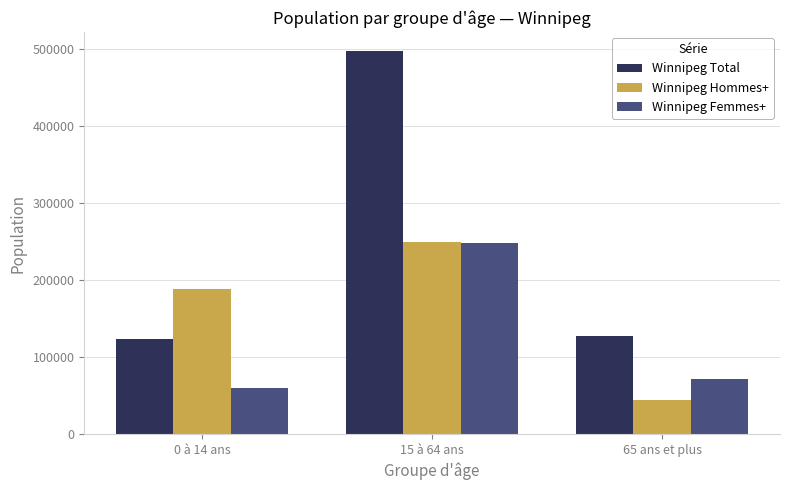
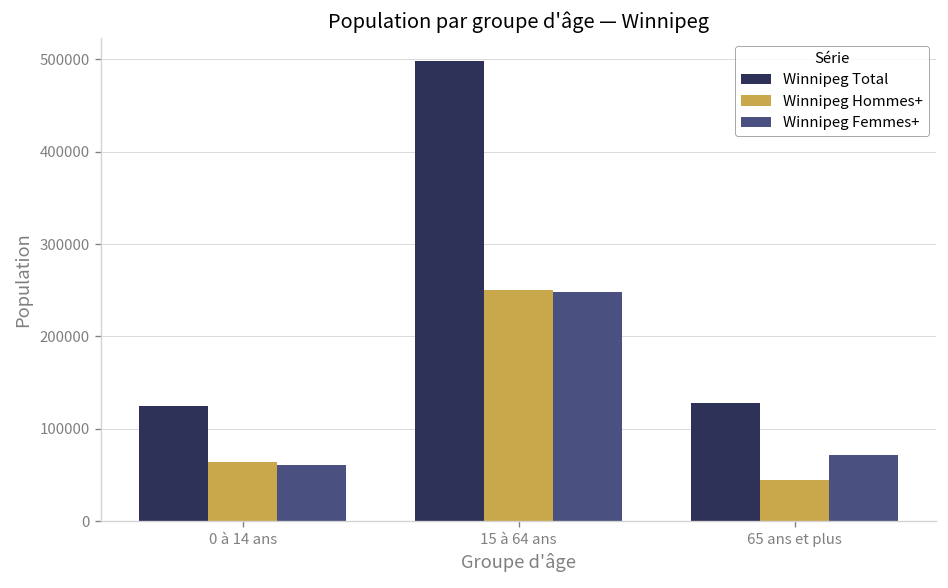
Winnipeg Hommes+, 0 à 14 ans: 190000 -> 60000
